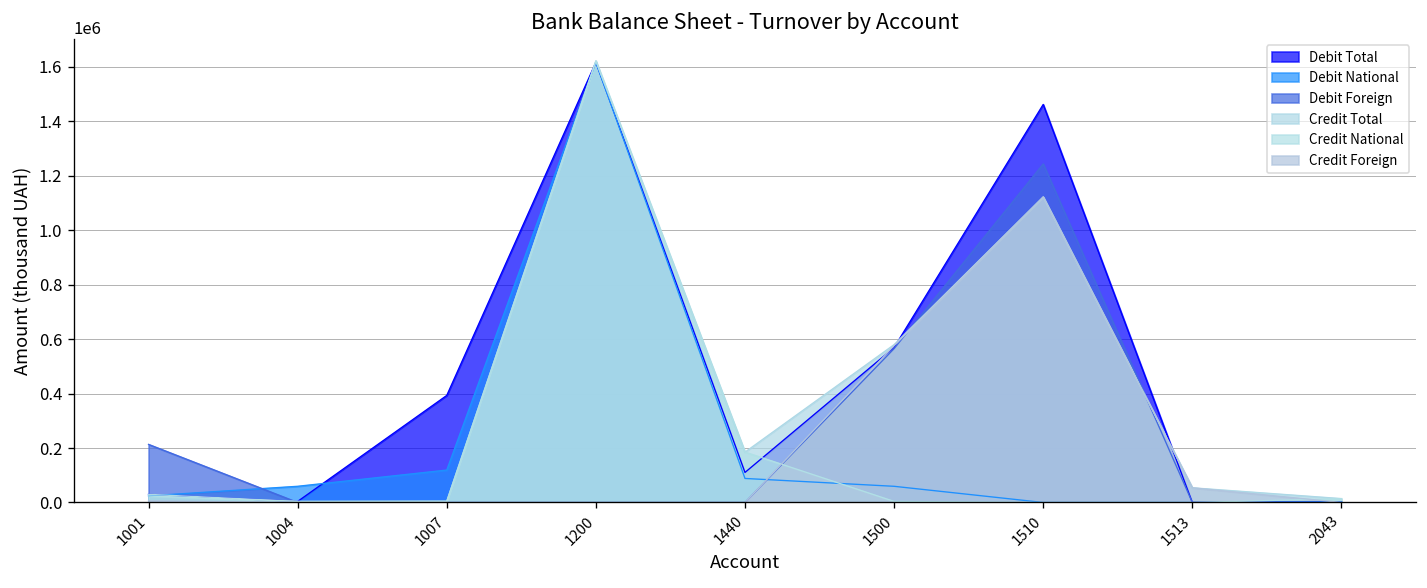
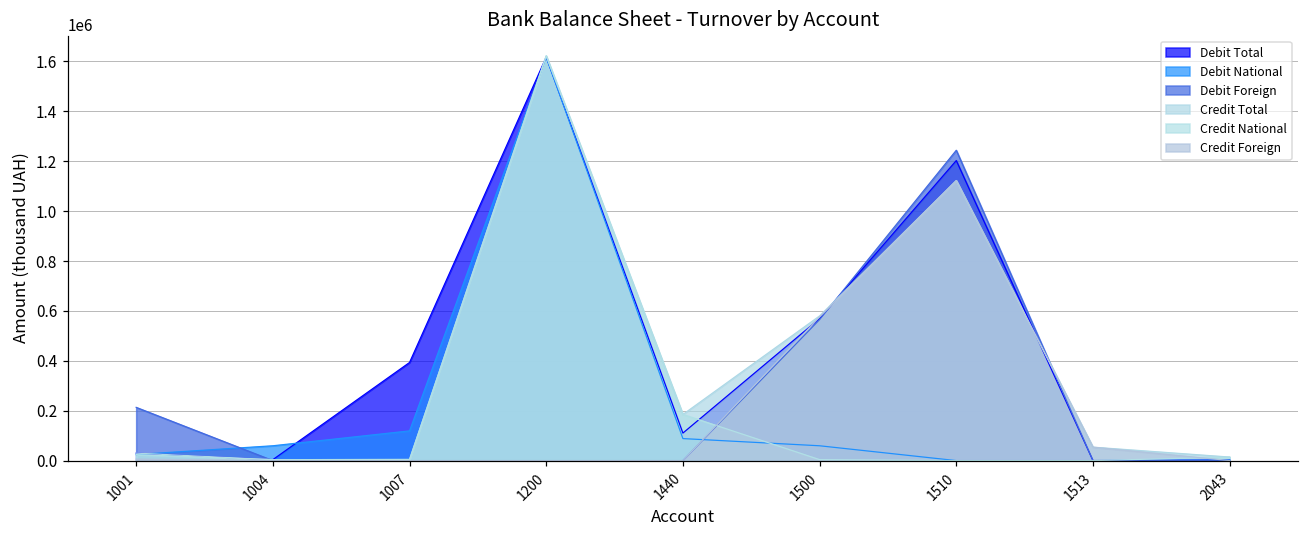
Debit Total, 1510: 1460000 -> 1200000
